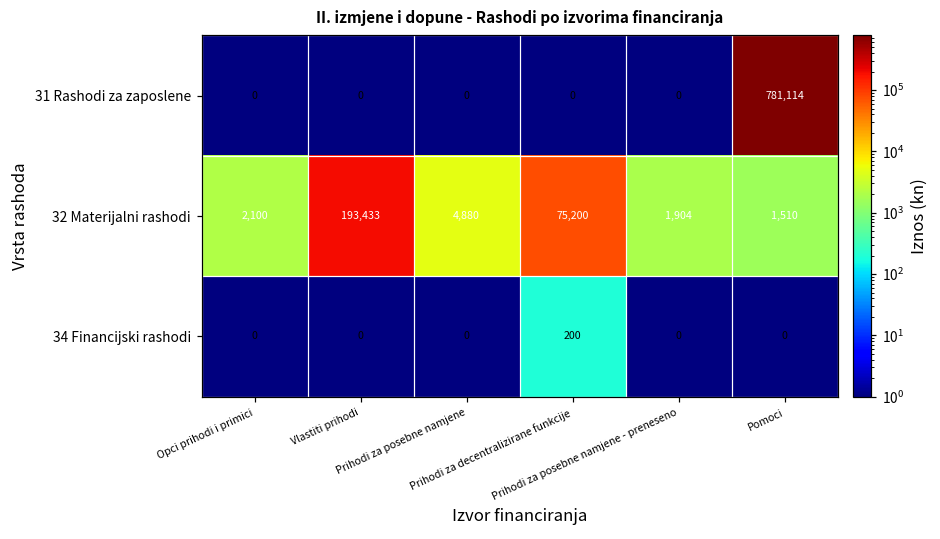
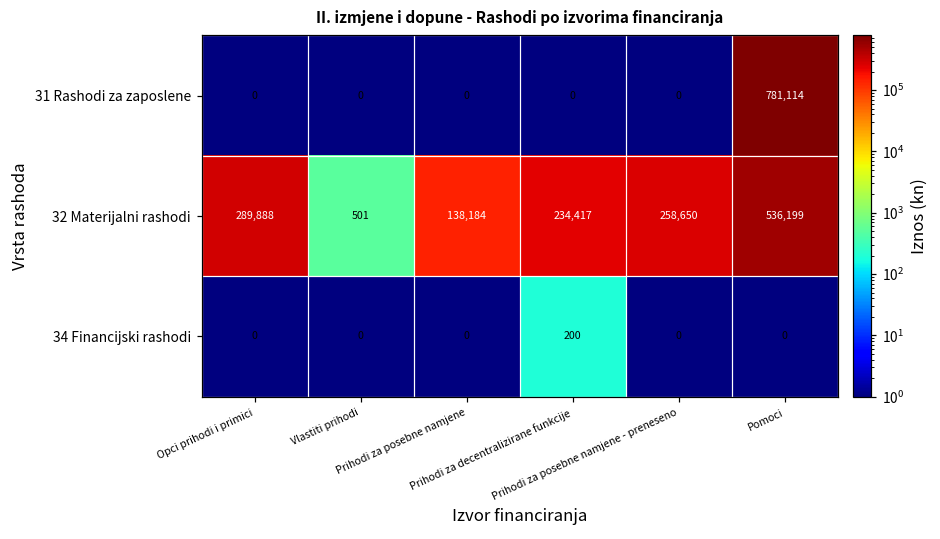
32 Materijalni rashodi, Opci prihodi i primici: 2,100 -> 289,888
32 Materijalni rashodi, Vlastiti prihodi: 193,433 -> 501
32 Materijalni rashodi, Prihodi za posebne namjene: 4,880 -> 138,184
32 Materijalni rashodi, Prihodi za decentralizirane funkcije: 75,200 -> 234,417
32 Materijalni rashodi, Prihodi za posebne namjene - preneseno: 1,904 -> 258,650
32 Materijalni rashodi, Pomoci: 1,510 -> 536,199
